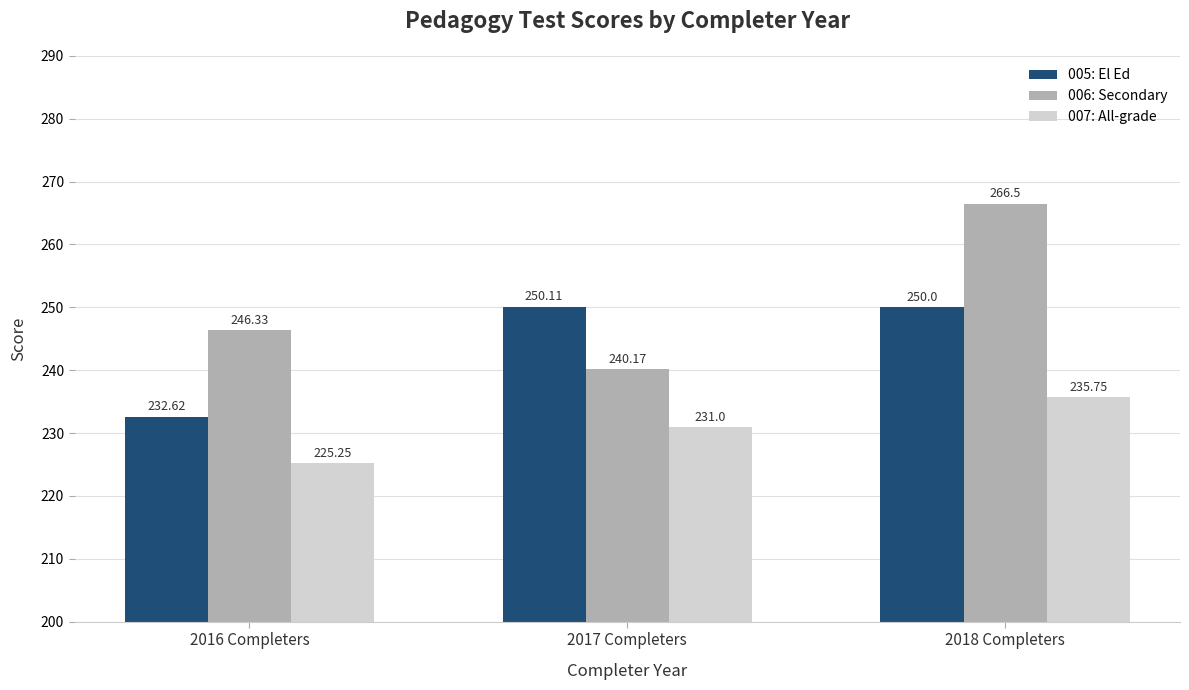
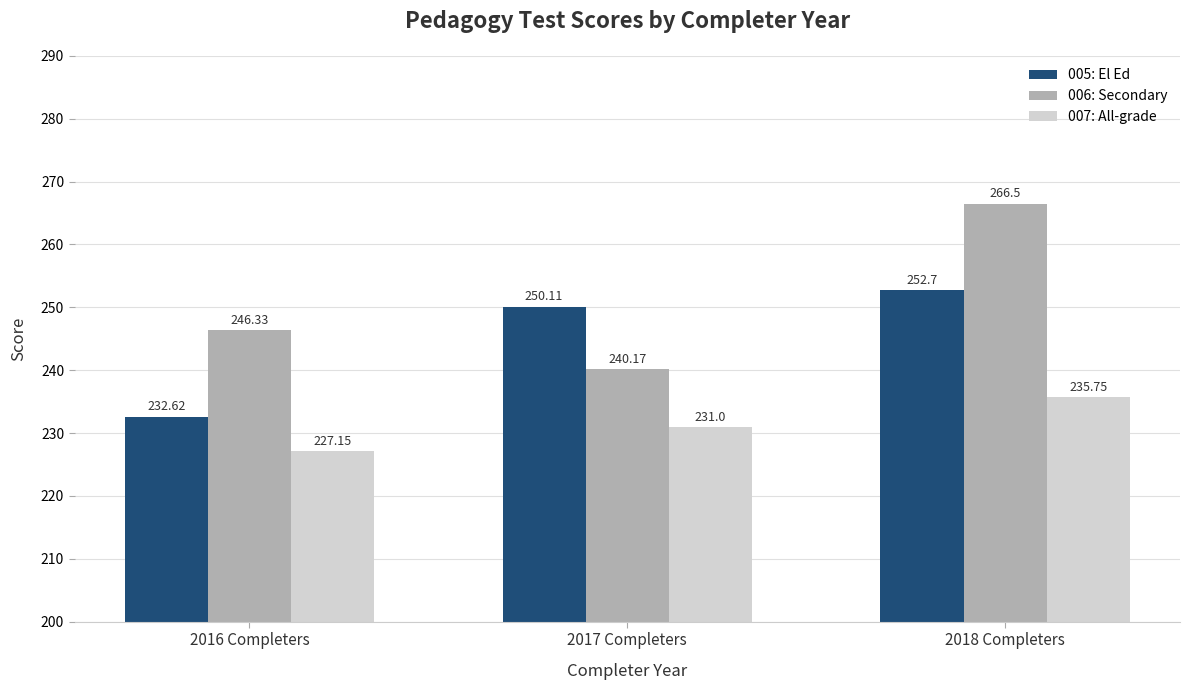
007: All-grade, 2016 Completers: 225.25 -> 227.15
005: El Ed, 2018 Completers: 250.0 -> 252.7
